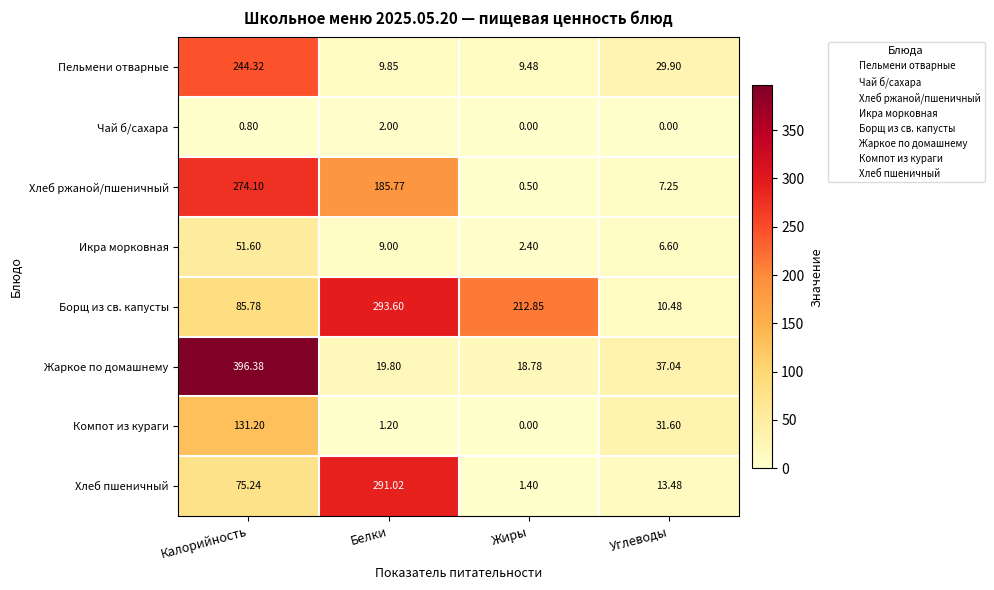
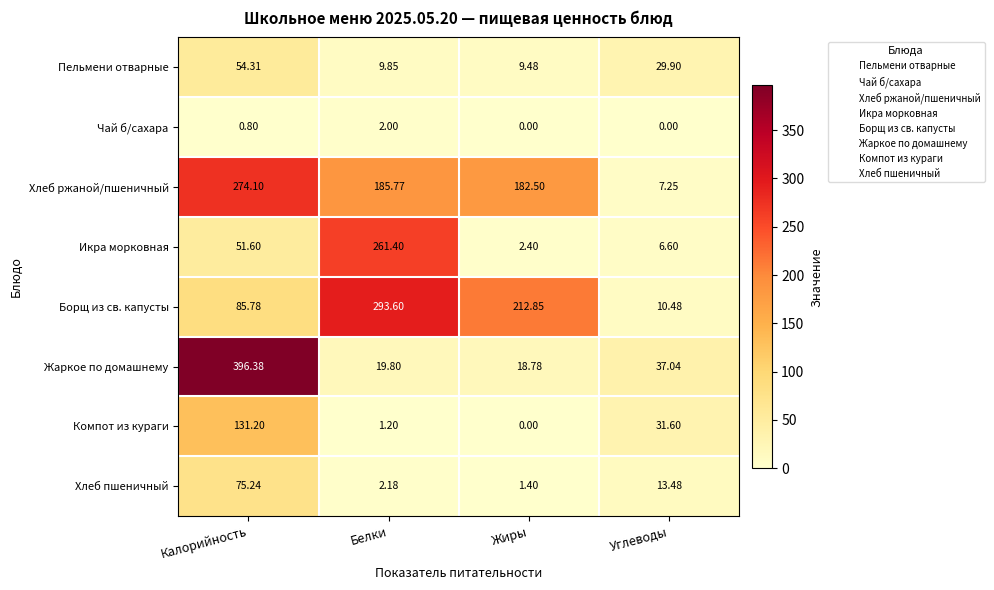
Пельмени отварные, Калорийность: 244.32 -> 54.31
Хлеб ржаной/пшеничный, Жиры: 0.50 -> 182.50
Икра морковная, Белки: 9.00 -> 261.40
Хлеб пшеничный, Белки: 291.02 -> 2.18
